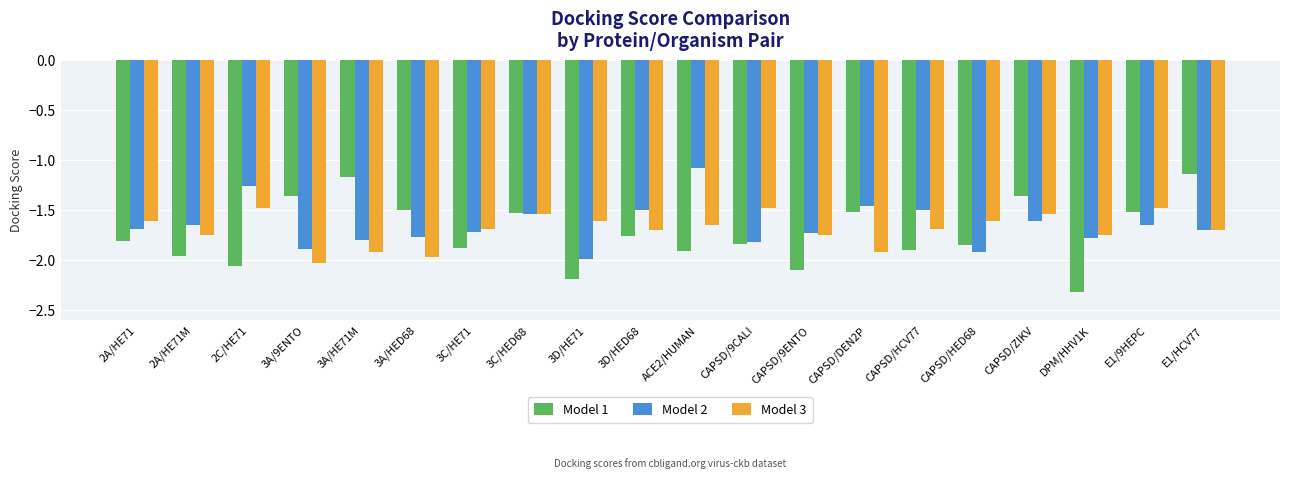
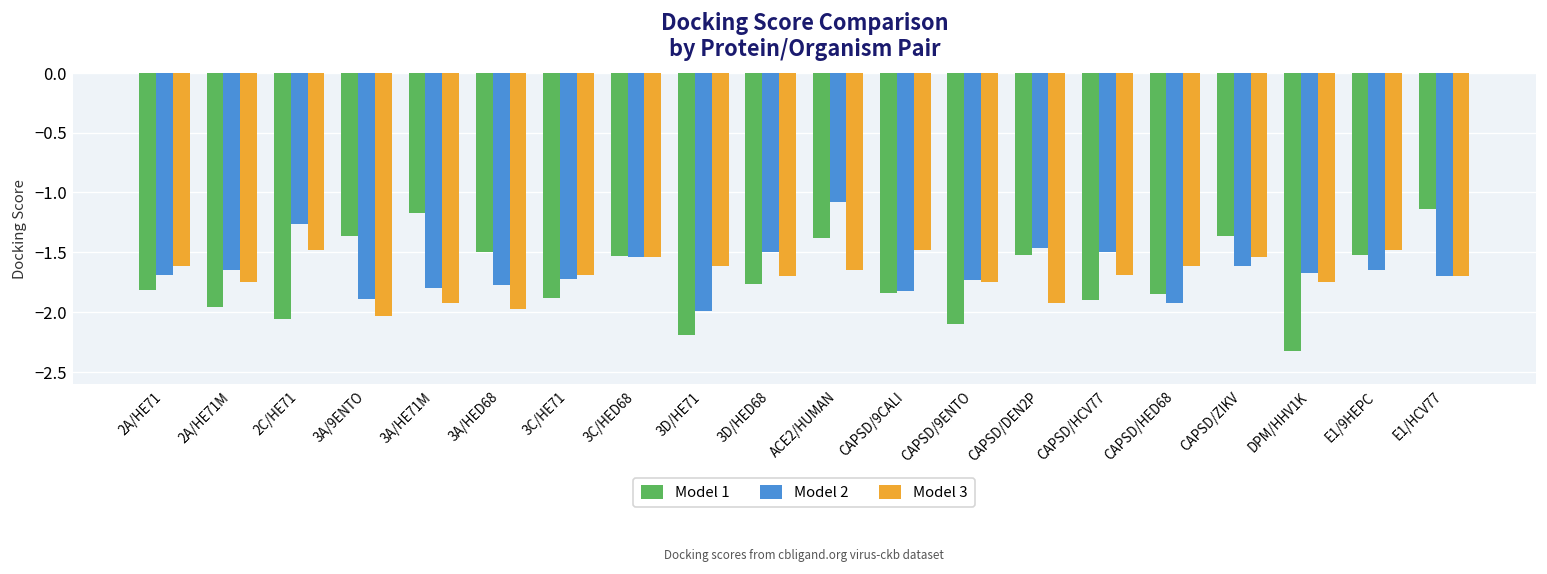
Model 1, ACE2/HUMAN: -1.9 -> -1.4
Model 2, DPM/HHV1K: -1.8 -> -1.7
